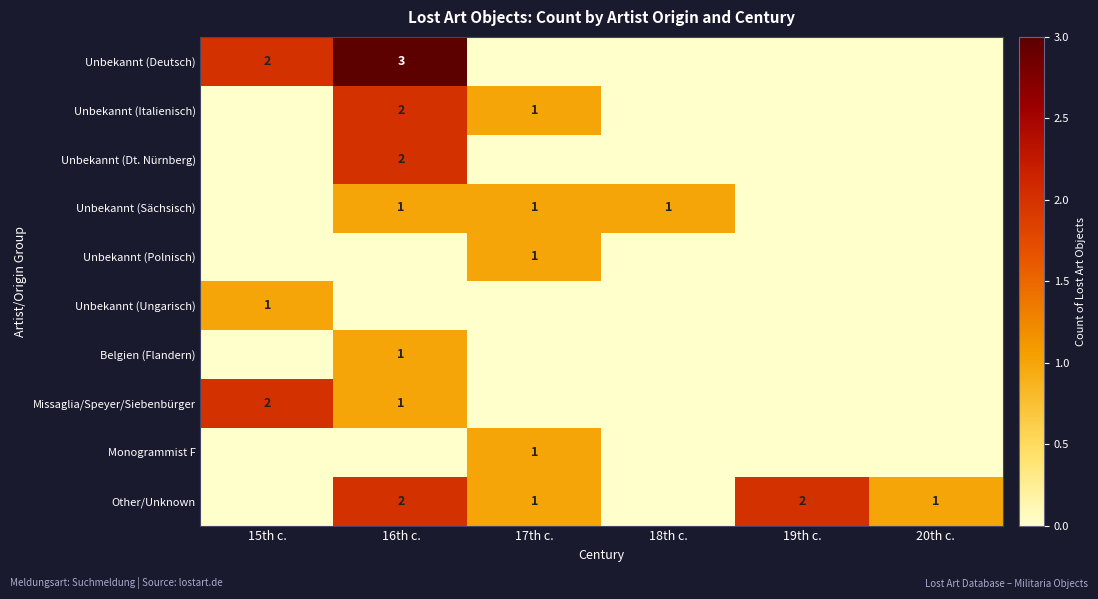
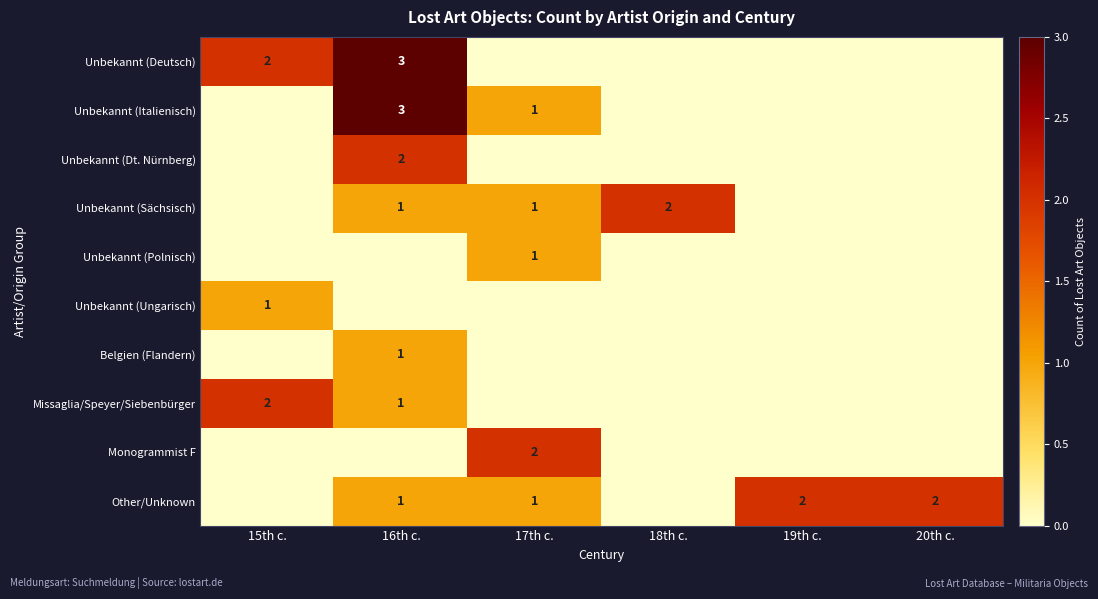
Unbekannt (Italienisch), 16th c.: 2 -> 3
Unbekannt (Sächsisch), 18th c.: 1 -> 2
Monogrammist F, 17th c.: 1 -> 2
Other/Unknown, 16th c.: 2 -> 1
Other/Unknown, 20th c.: 1 -> 2
